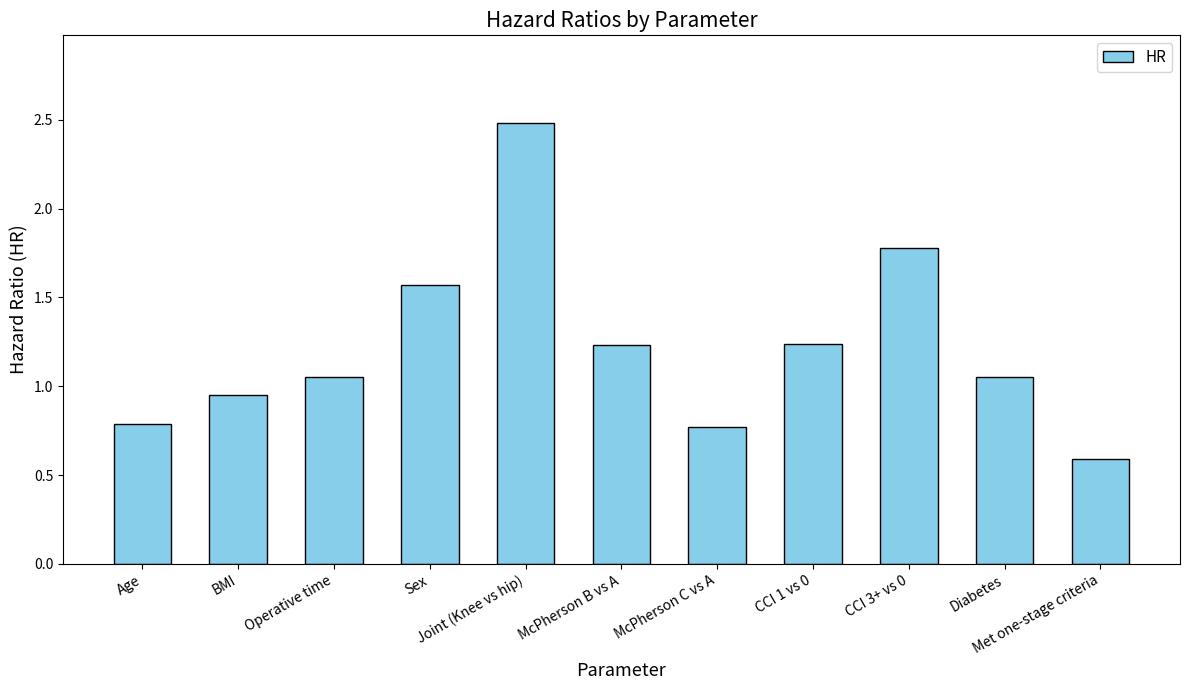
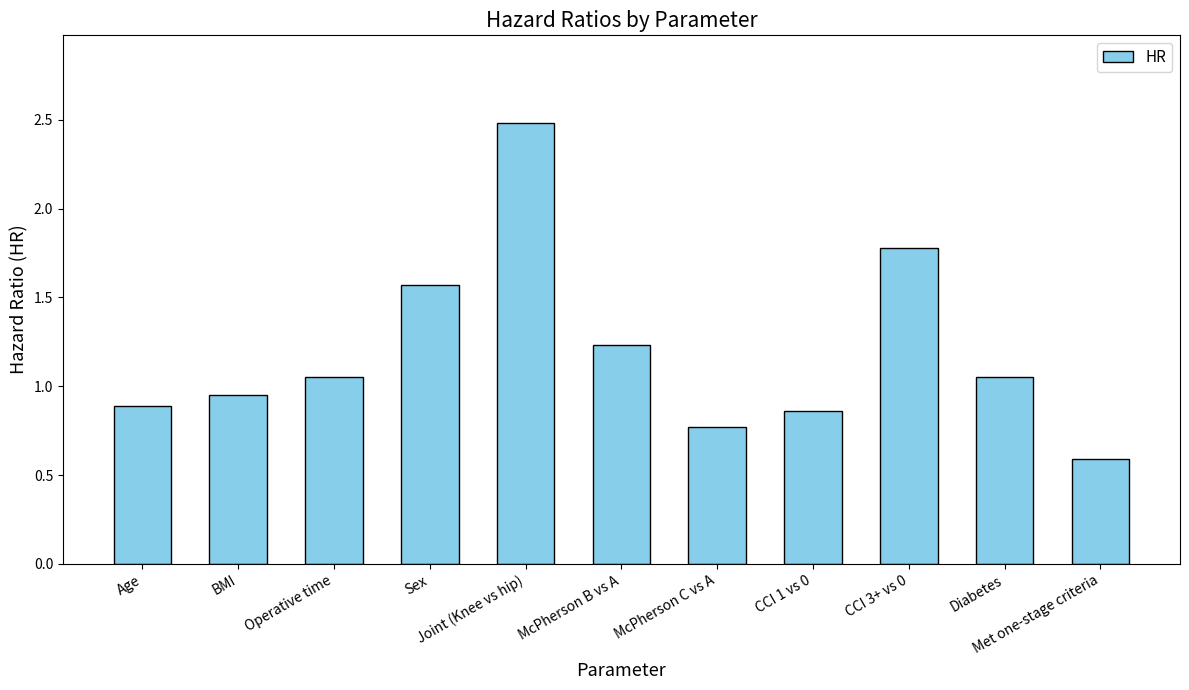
Age: 0.79 -> 0.89
CCI 1 vs 0: 1.24 -> 0.86
